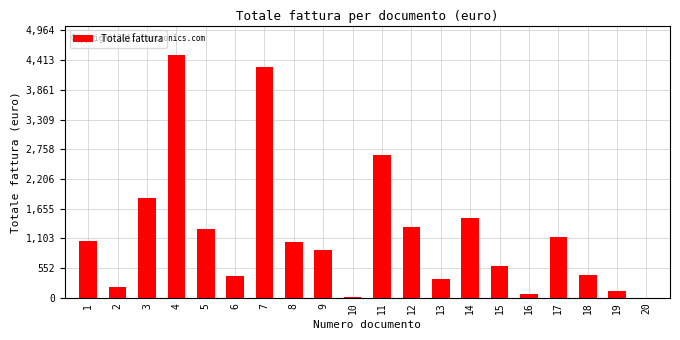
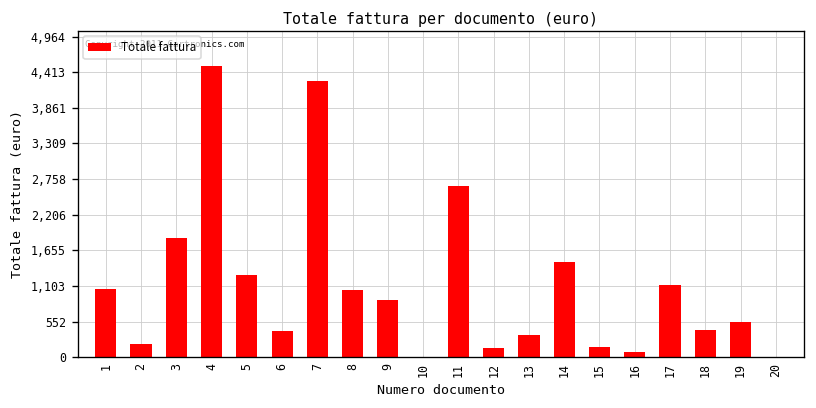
12: 1,300 -> 200
15: 600 -> 200
19: 100 -> 500
